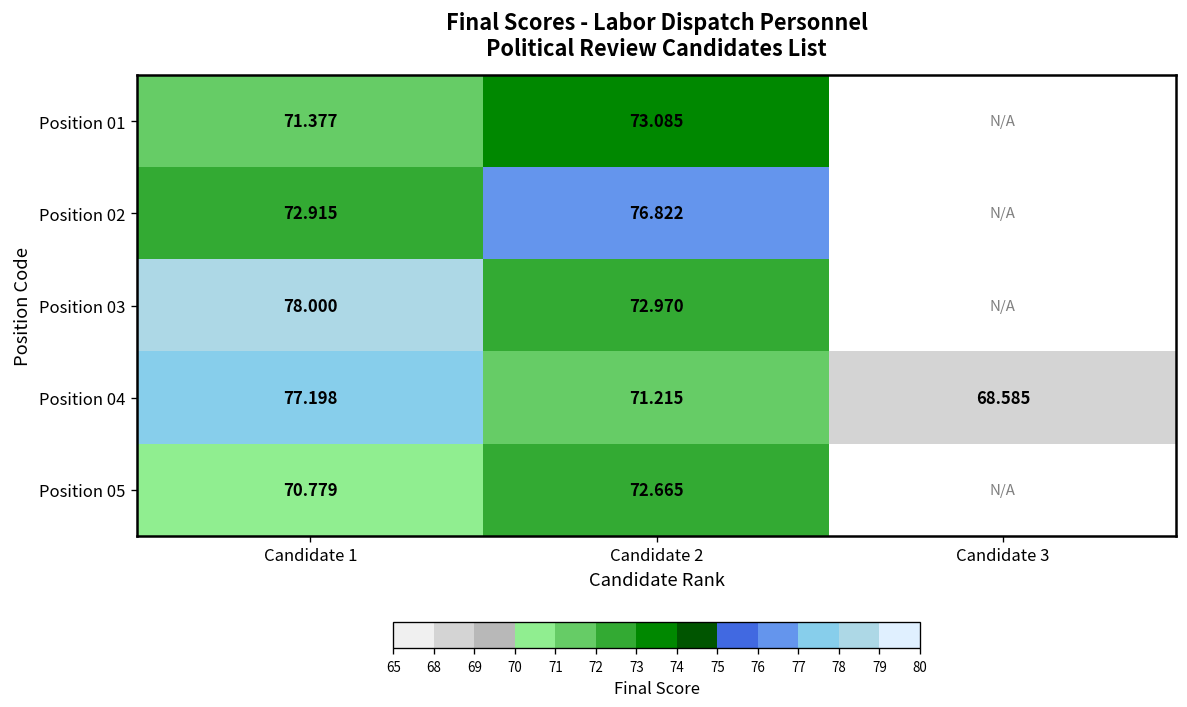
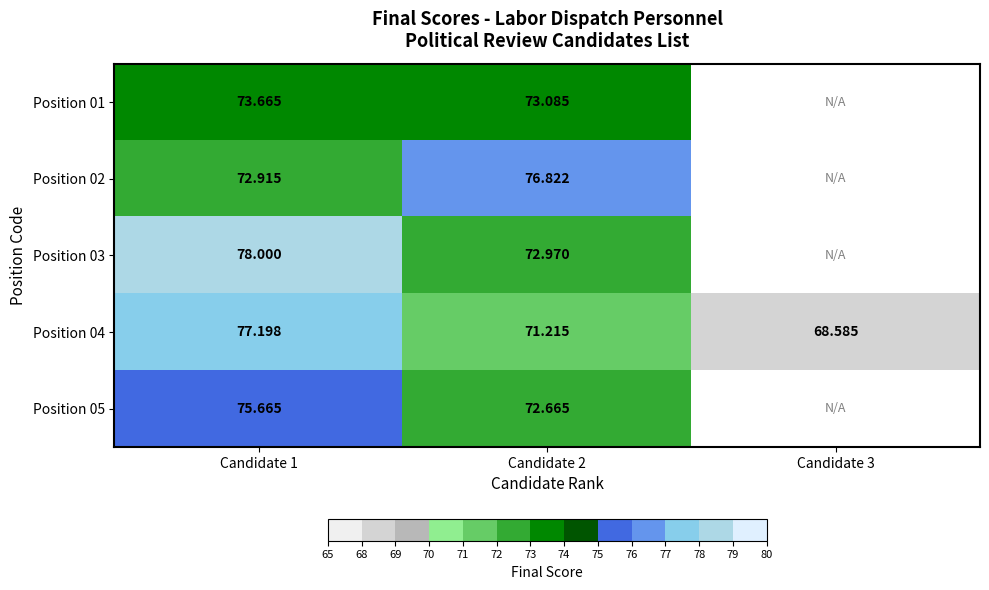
Position 01, Candidate 1: 71.377 -> 73.665
Position 05, Candidate 1: 70.779 -> 75.665
